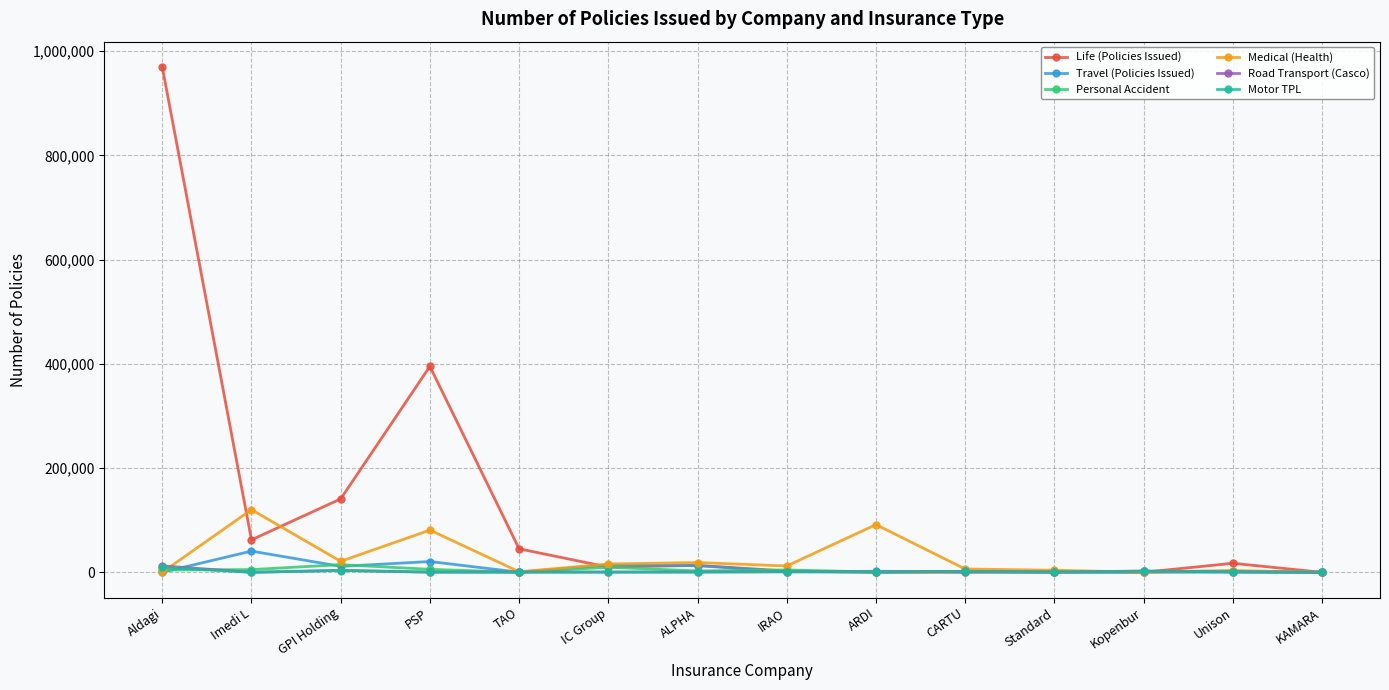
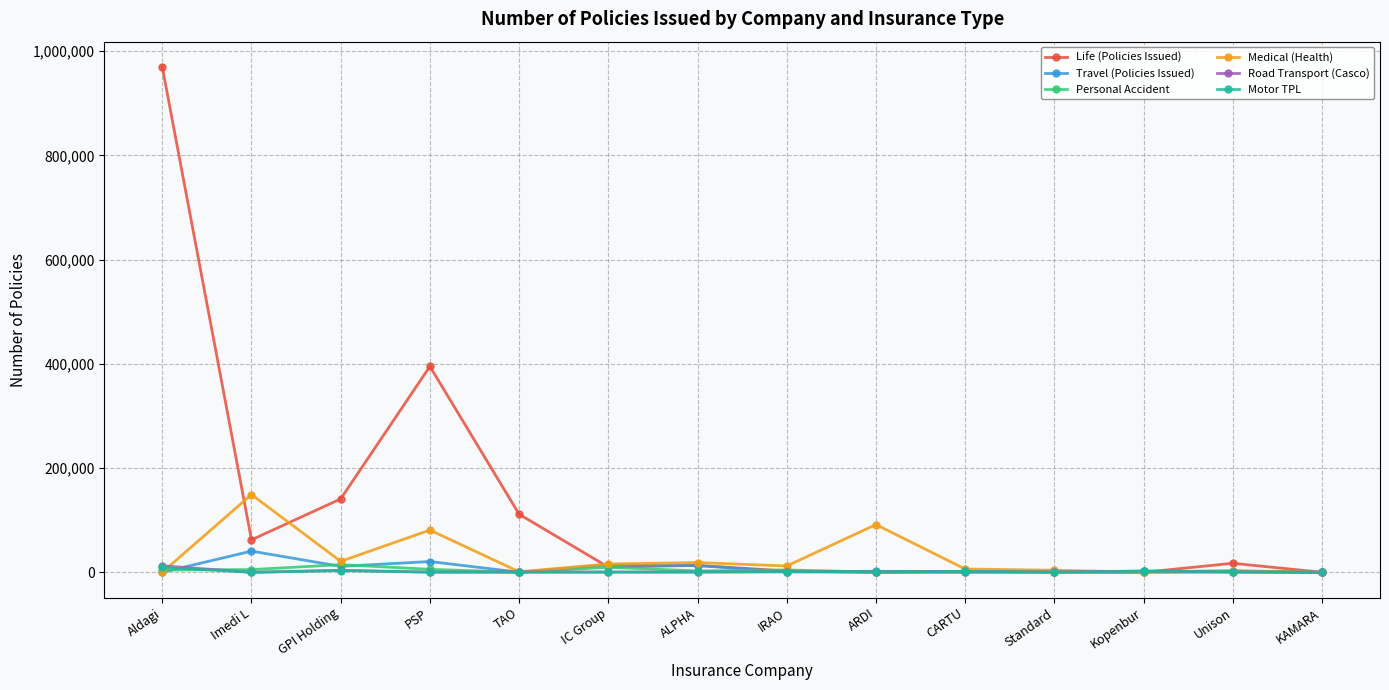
Medical (Health), Imedi L: 120,000 -> 150,000
Life (Policies Issued), TAO: 50,000 -> 110,000
